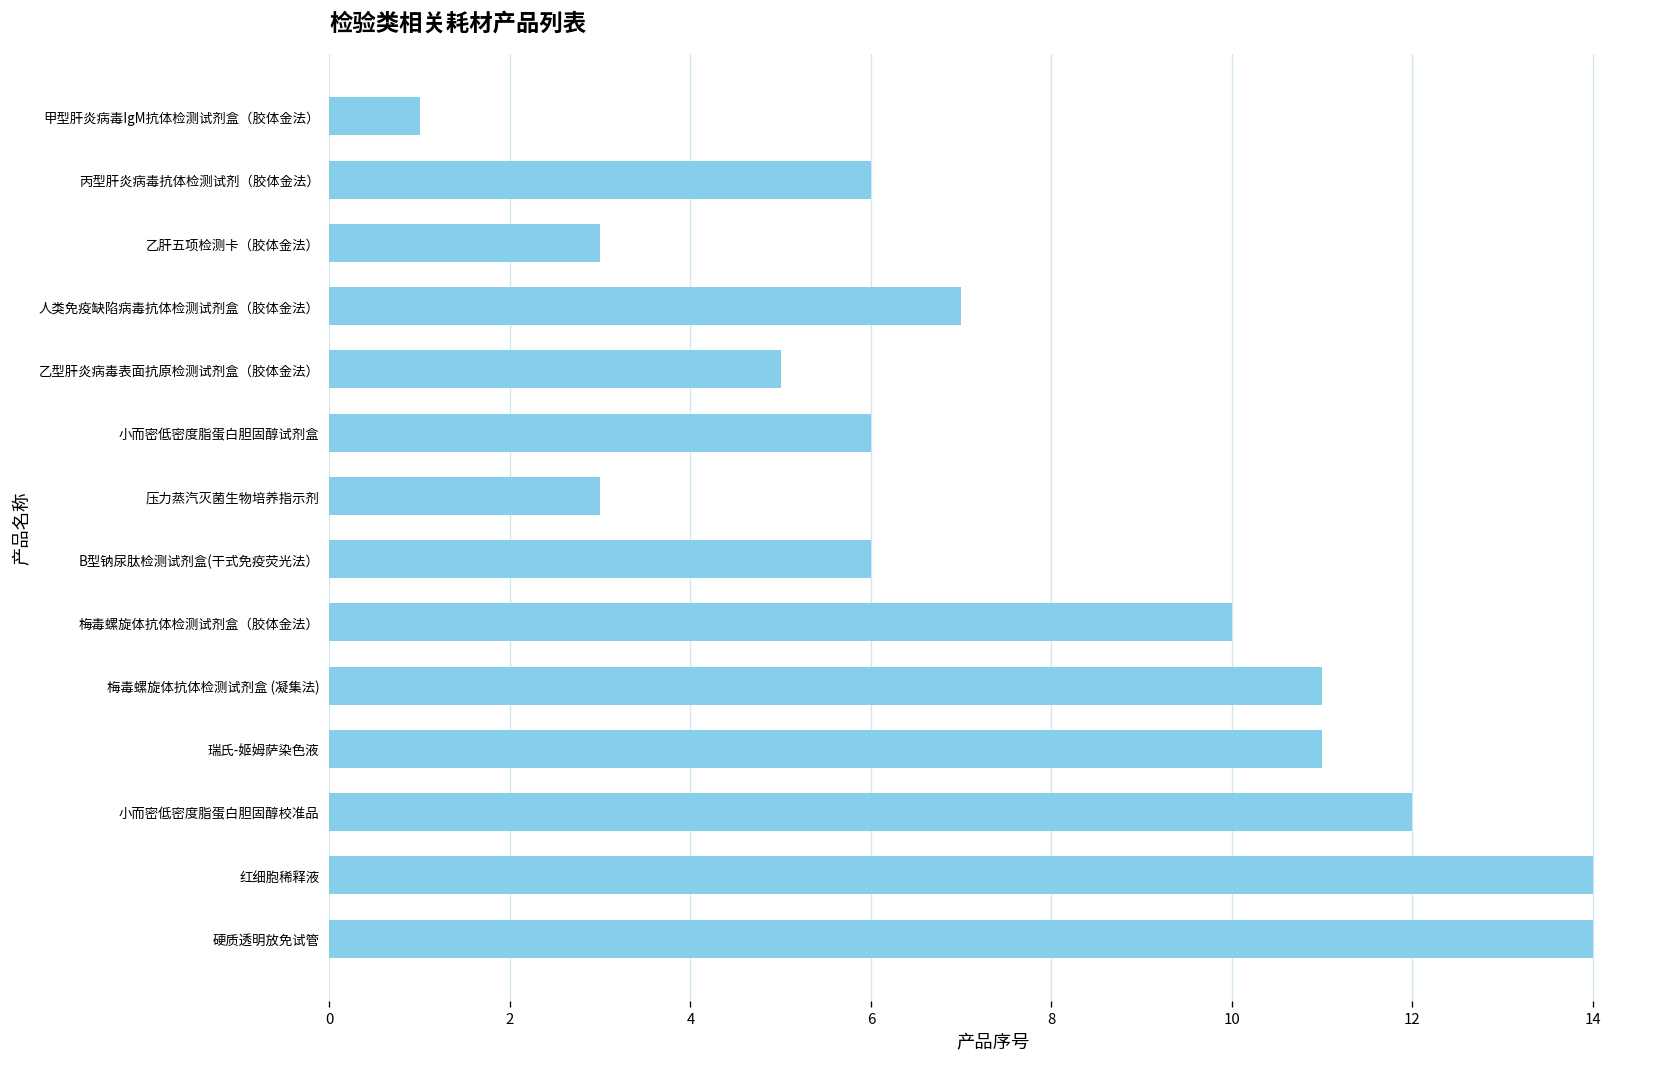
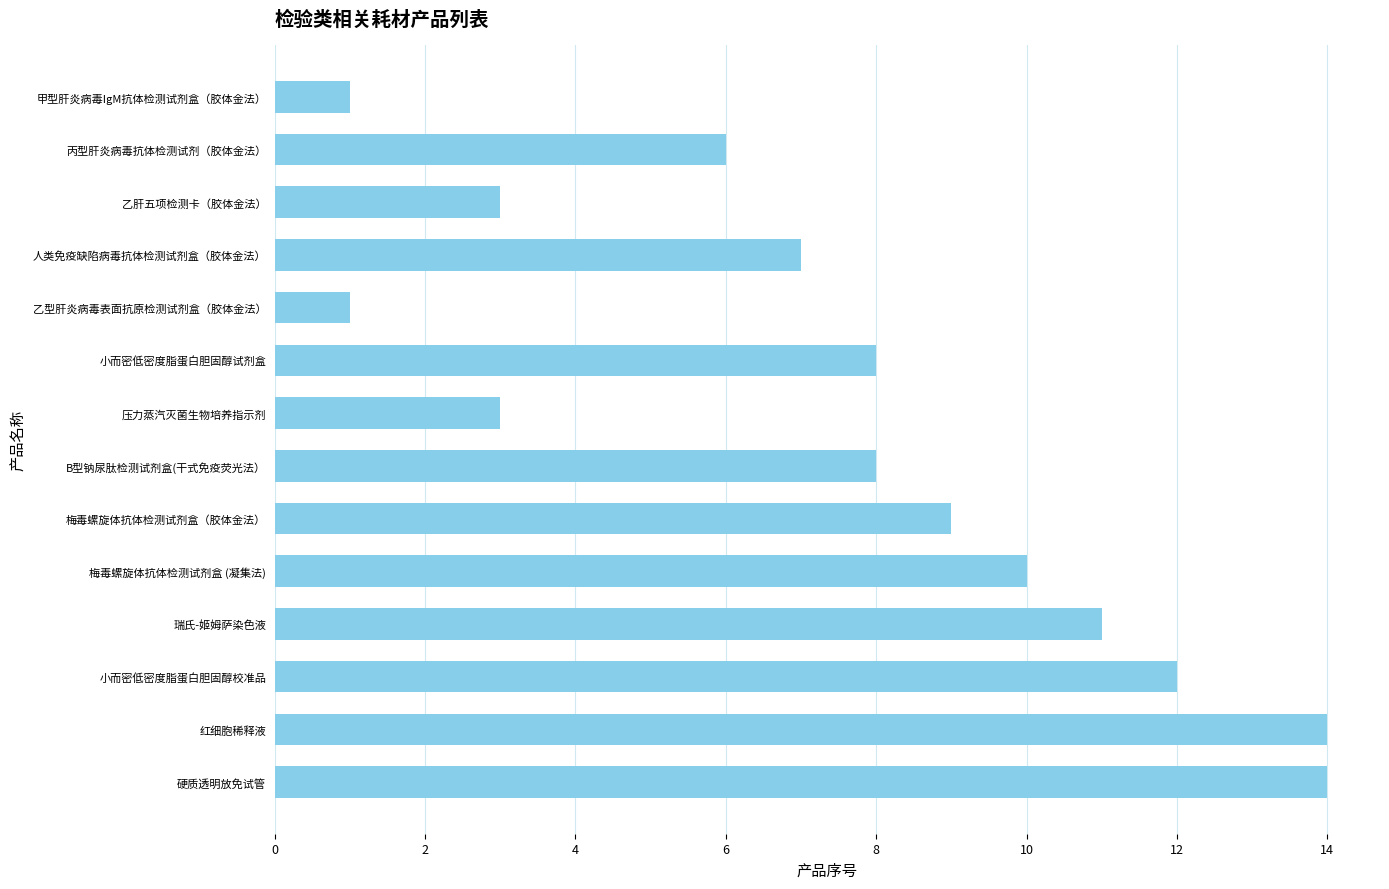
乙型肝炎病毒表面抗原检测试剂盒（胶体金法）: 5 -> 1
小而密低密度脂蛋白胆固醇试剂盒: 6 -> 8
B型钠尿肽检测试剂盒(干式免疫荧光法）: 6 -> 8
梅毒螺旋体抗体检测试剂盒（胶体金法）: 10 -> 9
梅毒螺旋体抗体检测试剂盒 (凝集法): 11 -> 10
